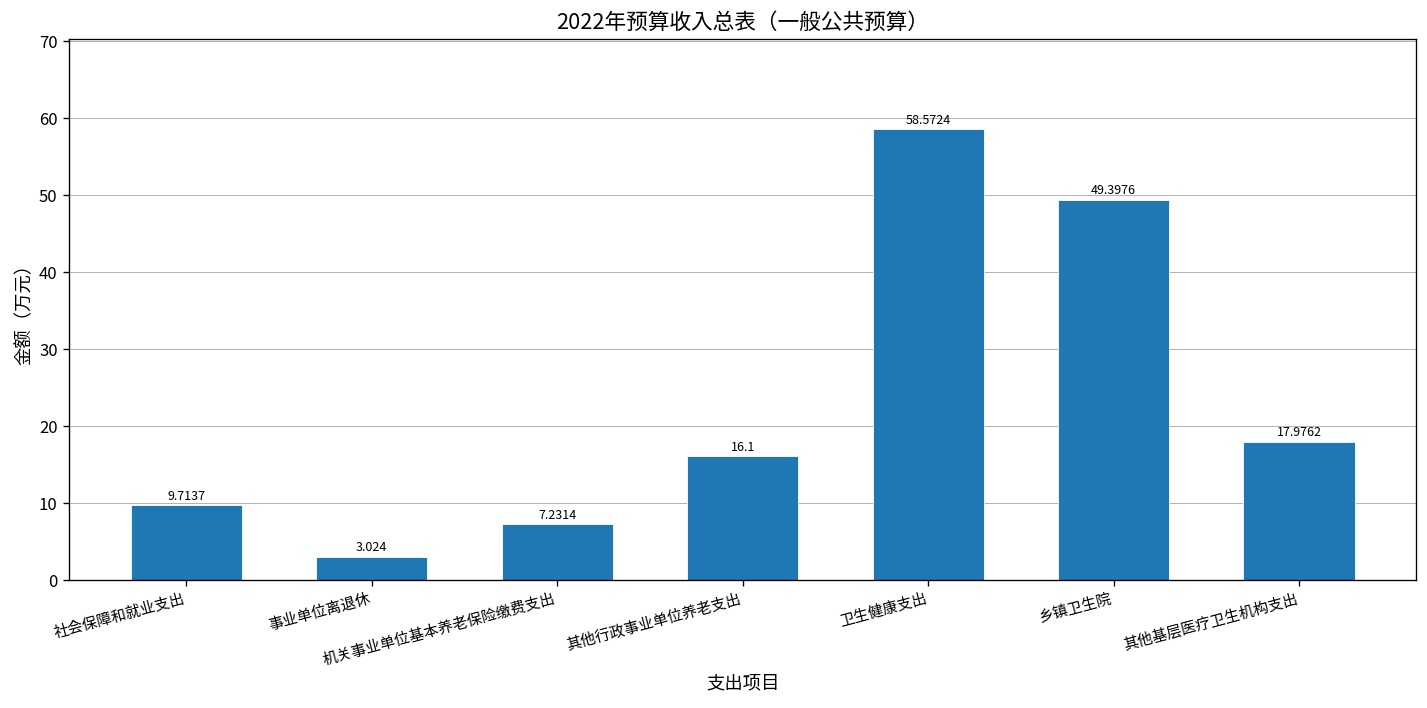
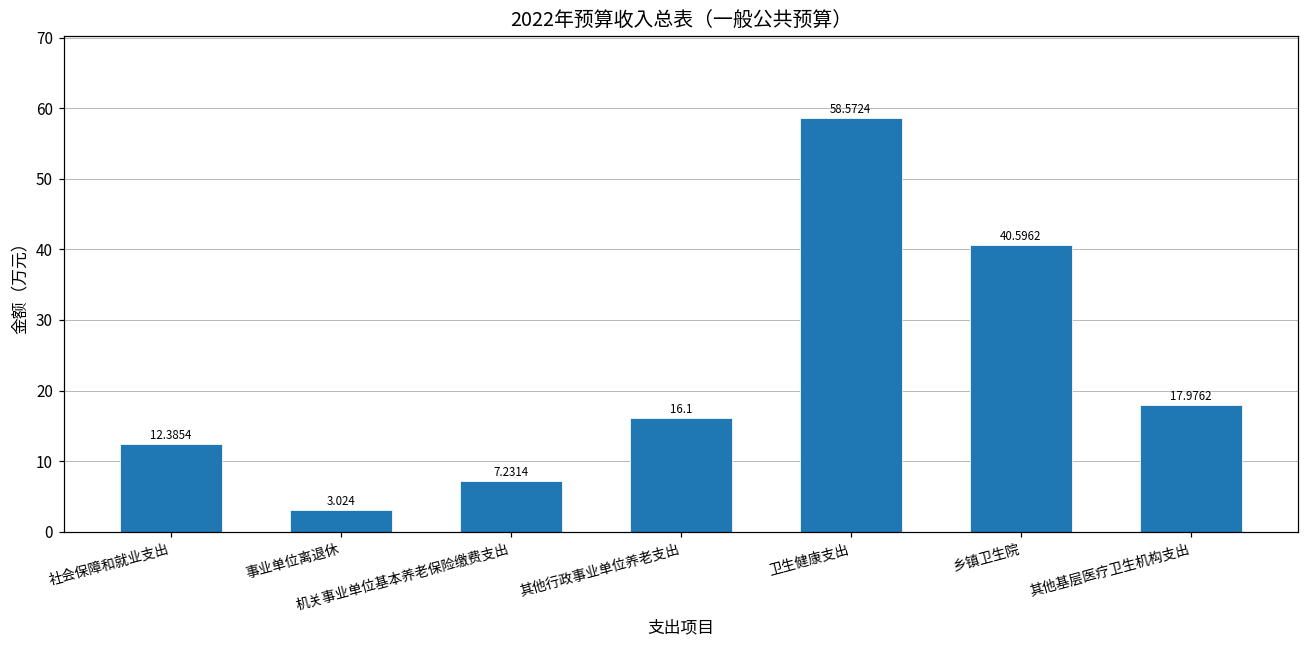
社会保障和就业支出: 9.7137 -> 12.3854
乡镇卫生院: 49.3976 -> 40.5962
